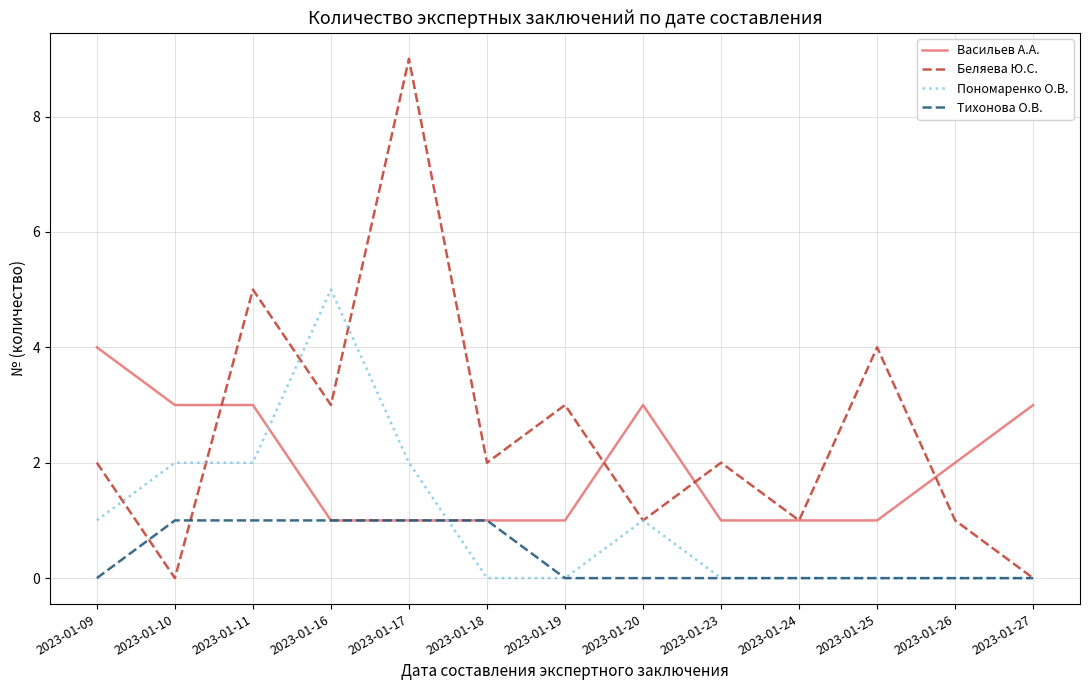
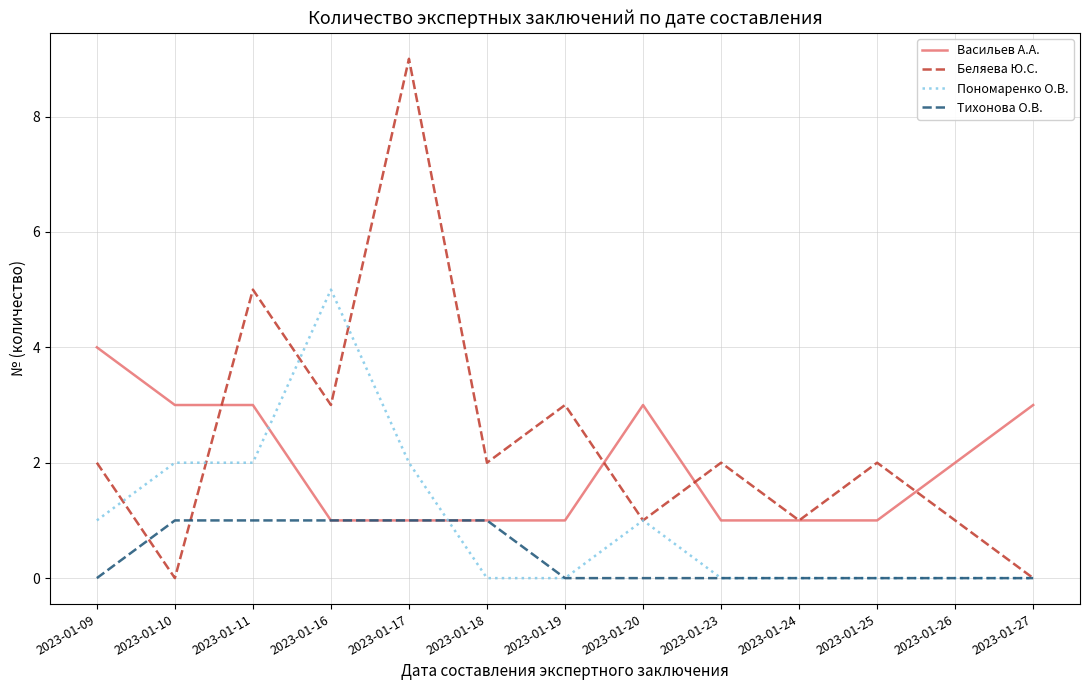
Беляева Ю.С., 2023-01-25: 4 -> 2
